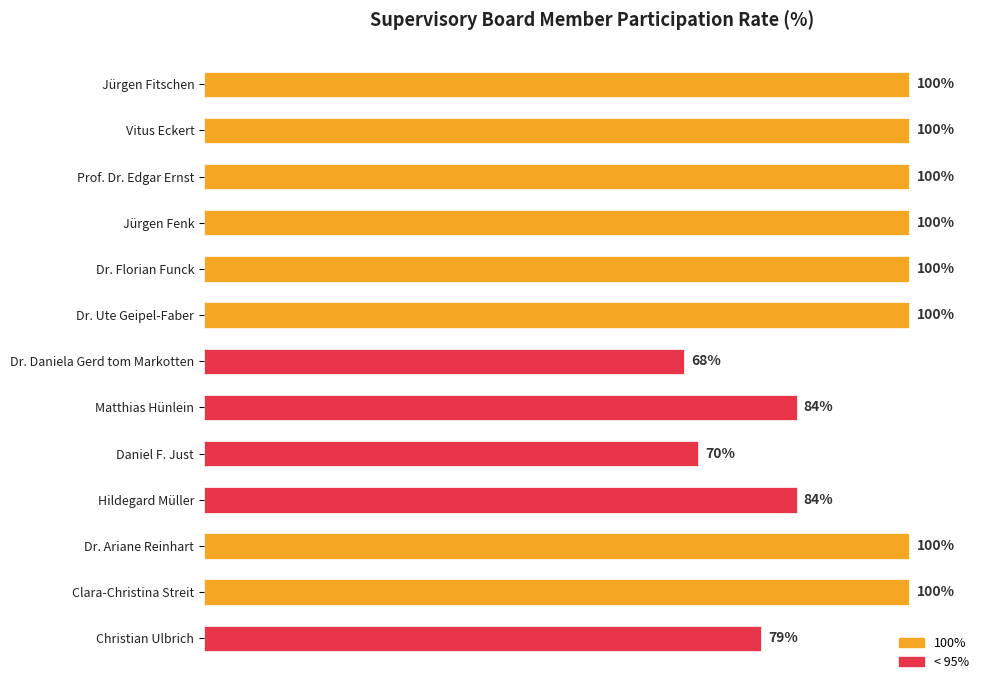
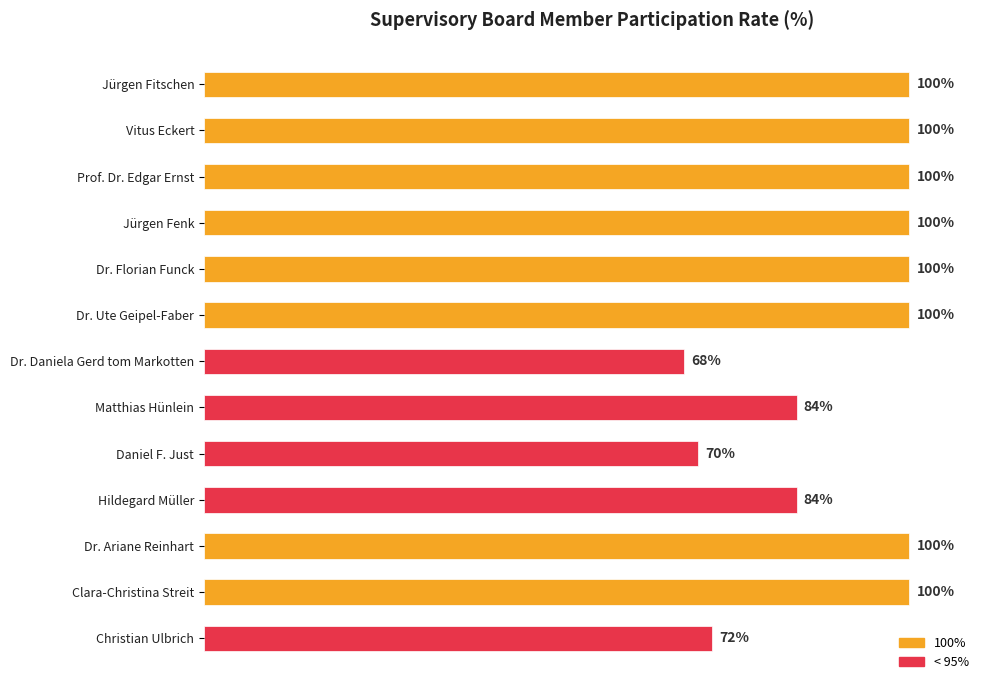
Christian Ulbrich: 79% -> 72%
